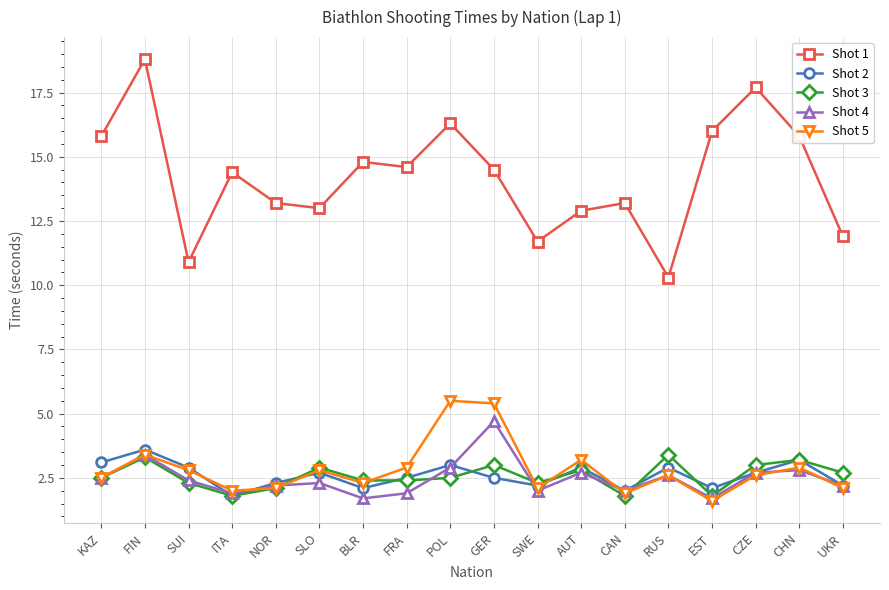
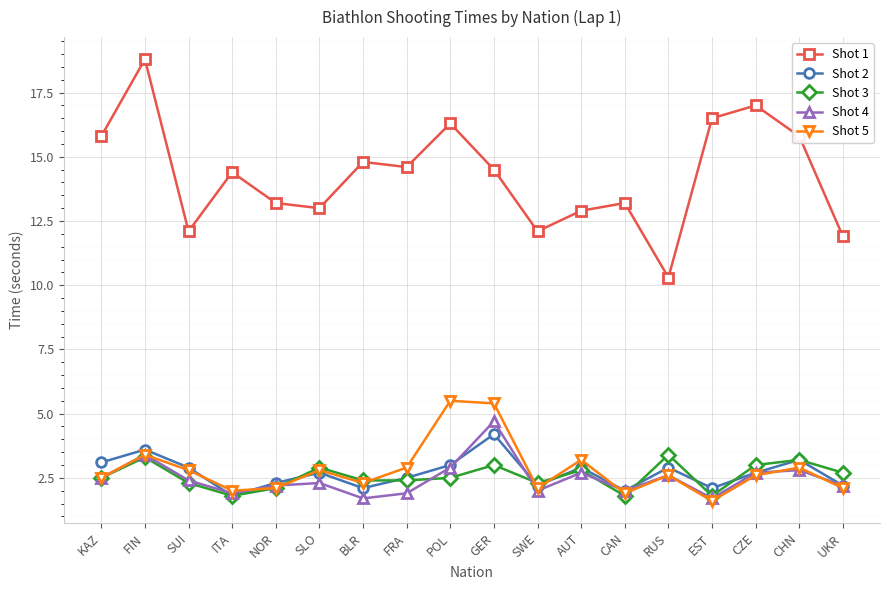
Shot 1, SUI: 10.9 -> 12.1
Shot 2, GER: 2.5 -> 4.2
Shot 1, SWE: 11.7 -> 12.1
Shot 1, EST: 16.0 -> 16.5
Shot 1, CZE: 17.7 -> 17.0
